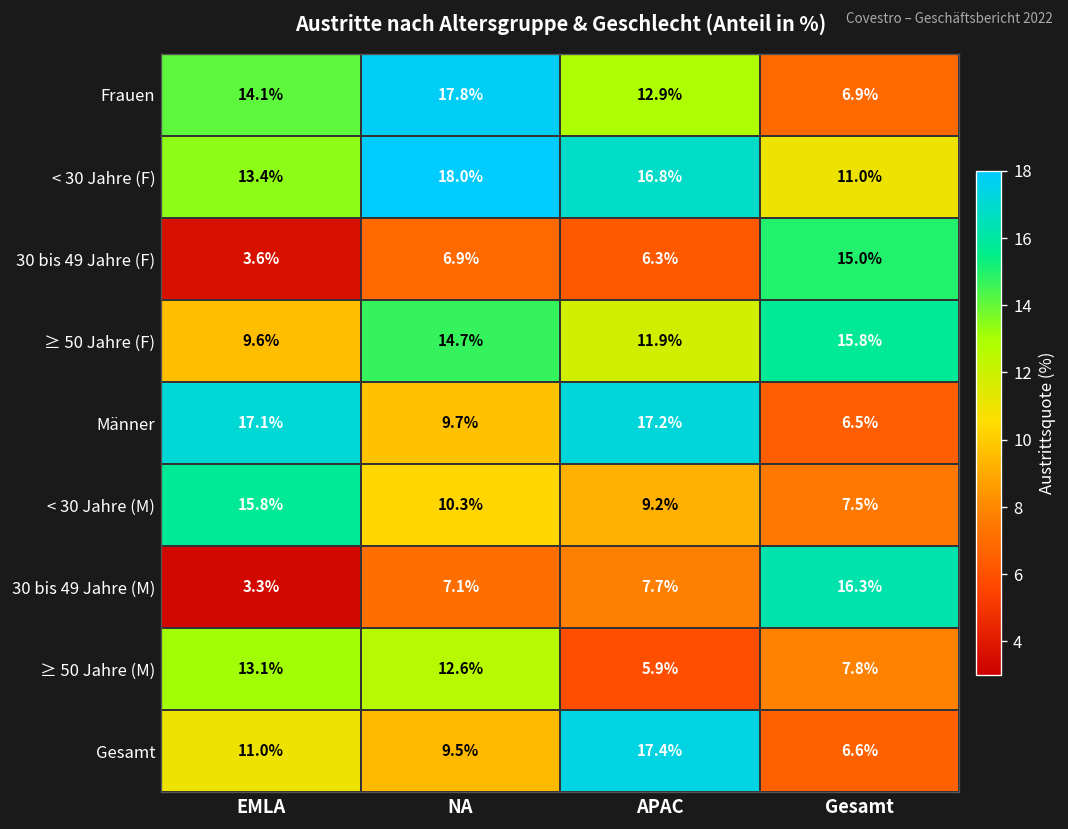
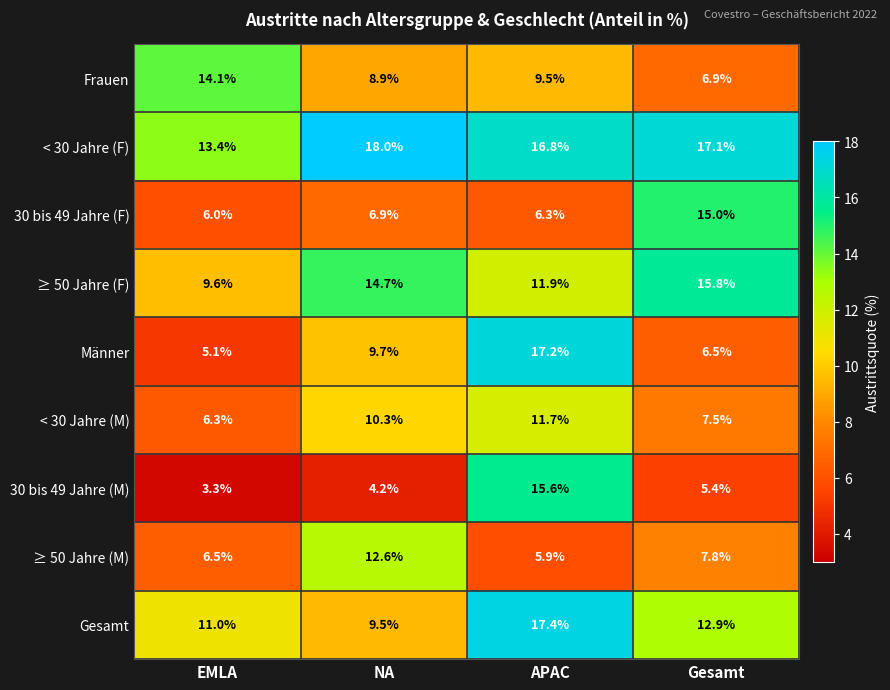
Frauen, NA: 17.8% -> 8.9%
Frauen, APAC: 12.9% -> 9.5%
< 30 Jahre (F), Gesamt: 11.0% -> 17.1%
30 bis 49 Jahre (F), EMLA: 3.6% -> 6.0%
Männer, EMLA: 17.1% -> 5.1%
< 30 Jahre (M), EMLA: 15.8% -> 6.3%
< 30 Jahre (M), APAC: 9.2% -> 11.7%
30 bis 49 Jahre (M), NA: 7.1% -> 4.2%
30 bis 49 Jahre (M), APAC: 7.7% -> 15.6%
30 bis 49 Jahre (M), Gesamt: 16.3% -> 5.4%
≥ 50 Jahre (M), EMLA: 13.1% -> 6.5%
Gesamt, Gesamt: 6.6% -> 12.9%
